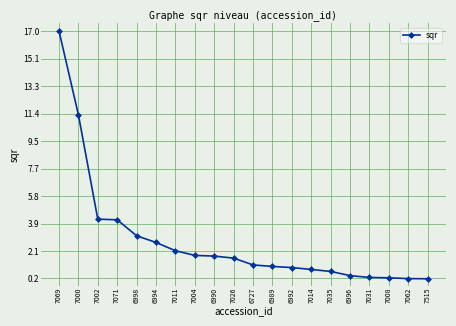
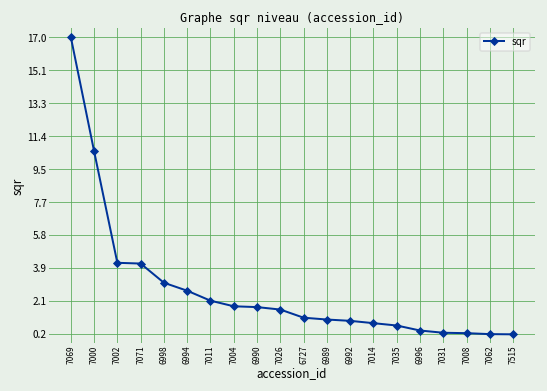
7000: 11.3 -> 10.6
